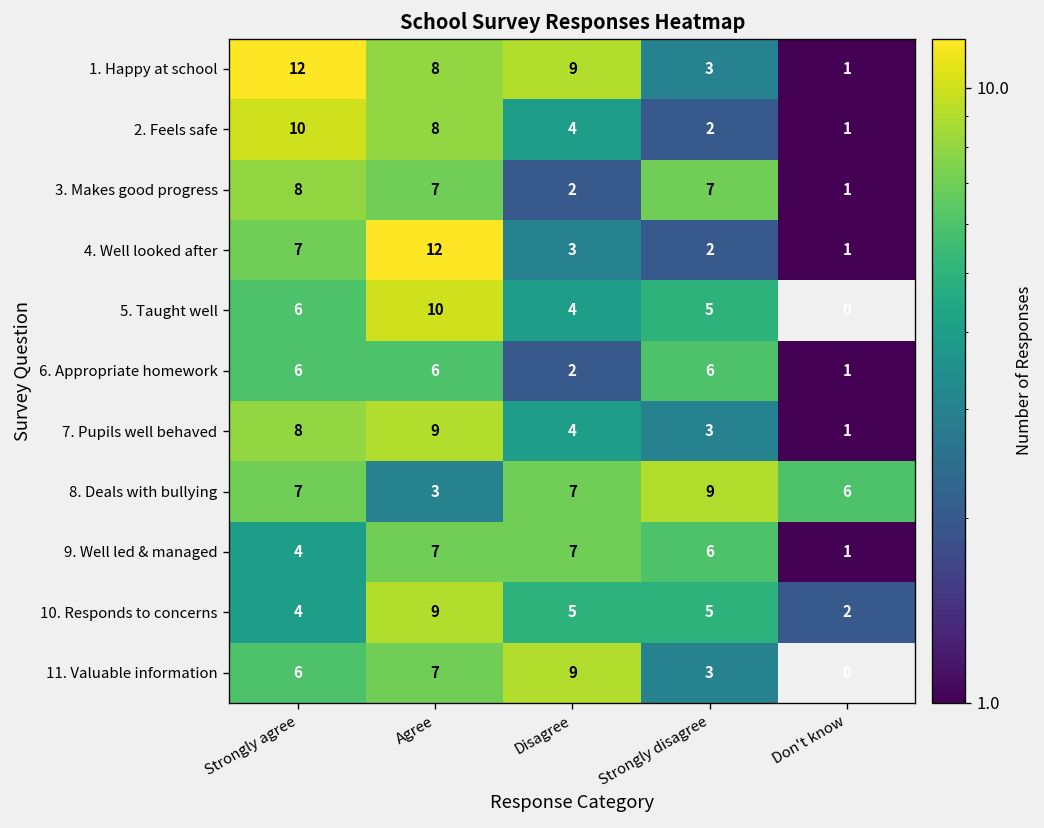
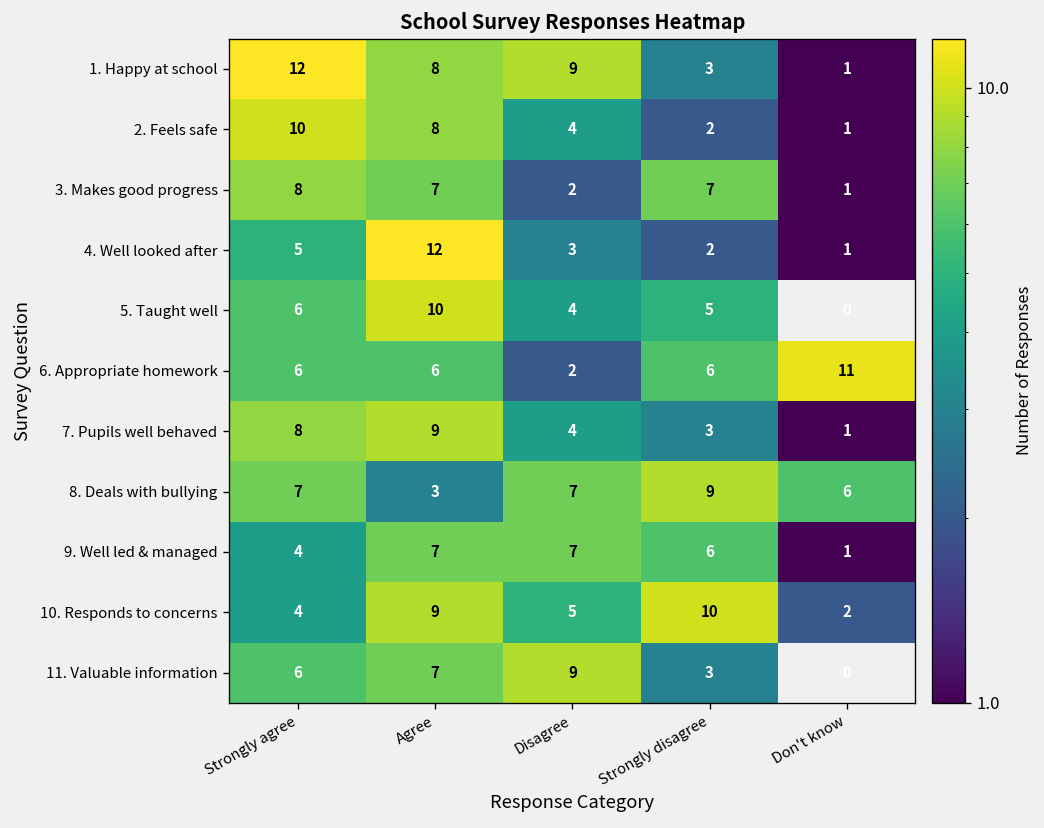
4. Well looked after, Strongly agree: 7 -> 5
6. Appropriate homework, Don't know: 1 -> 11
10. Responds to concerns, Strongly disagree: 5 -> 10
